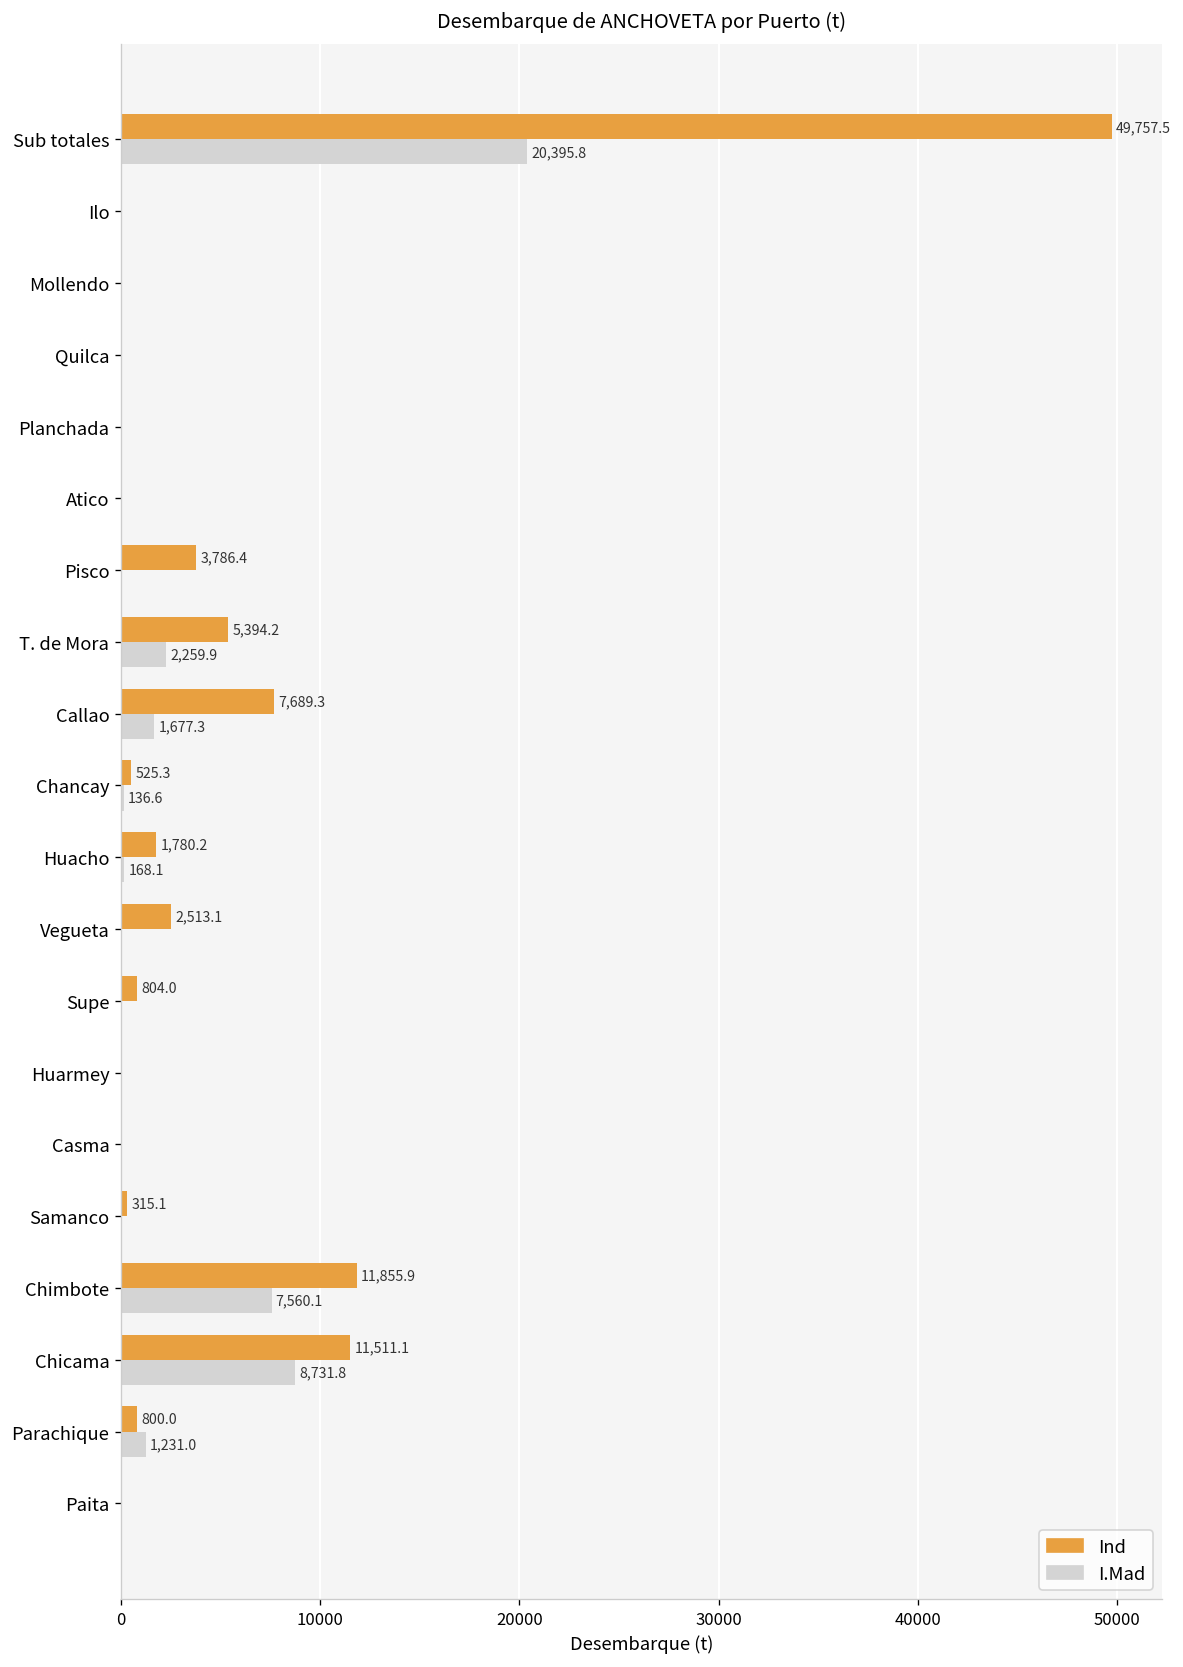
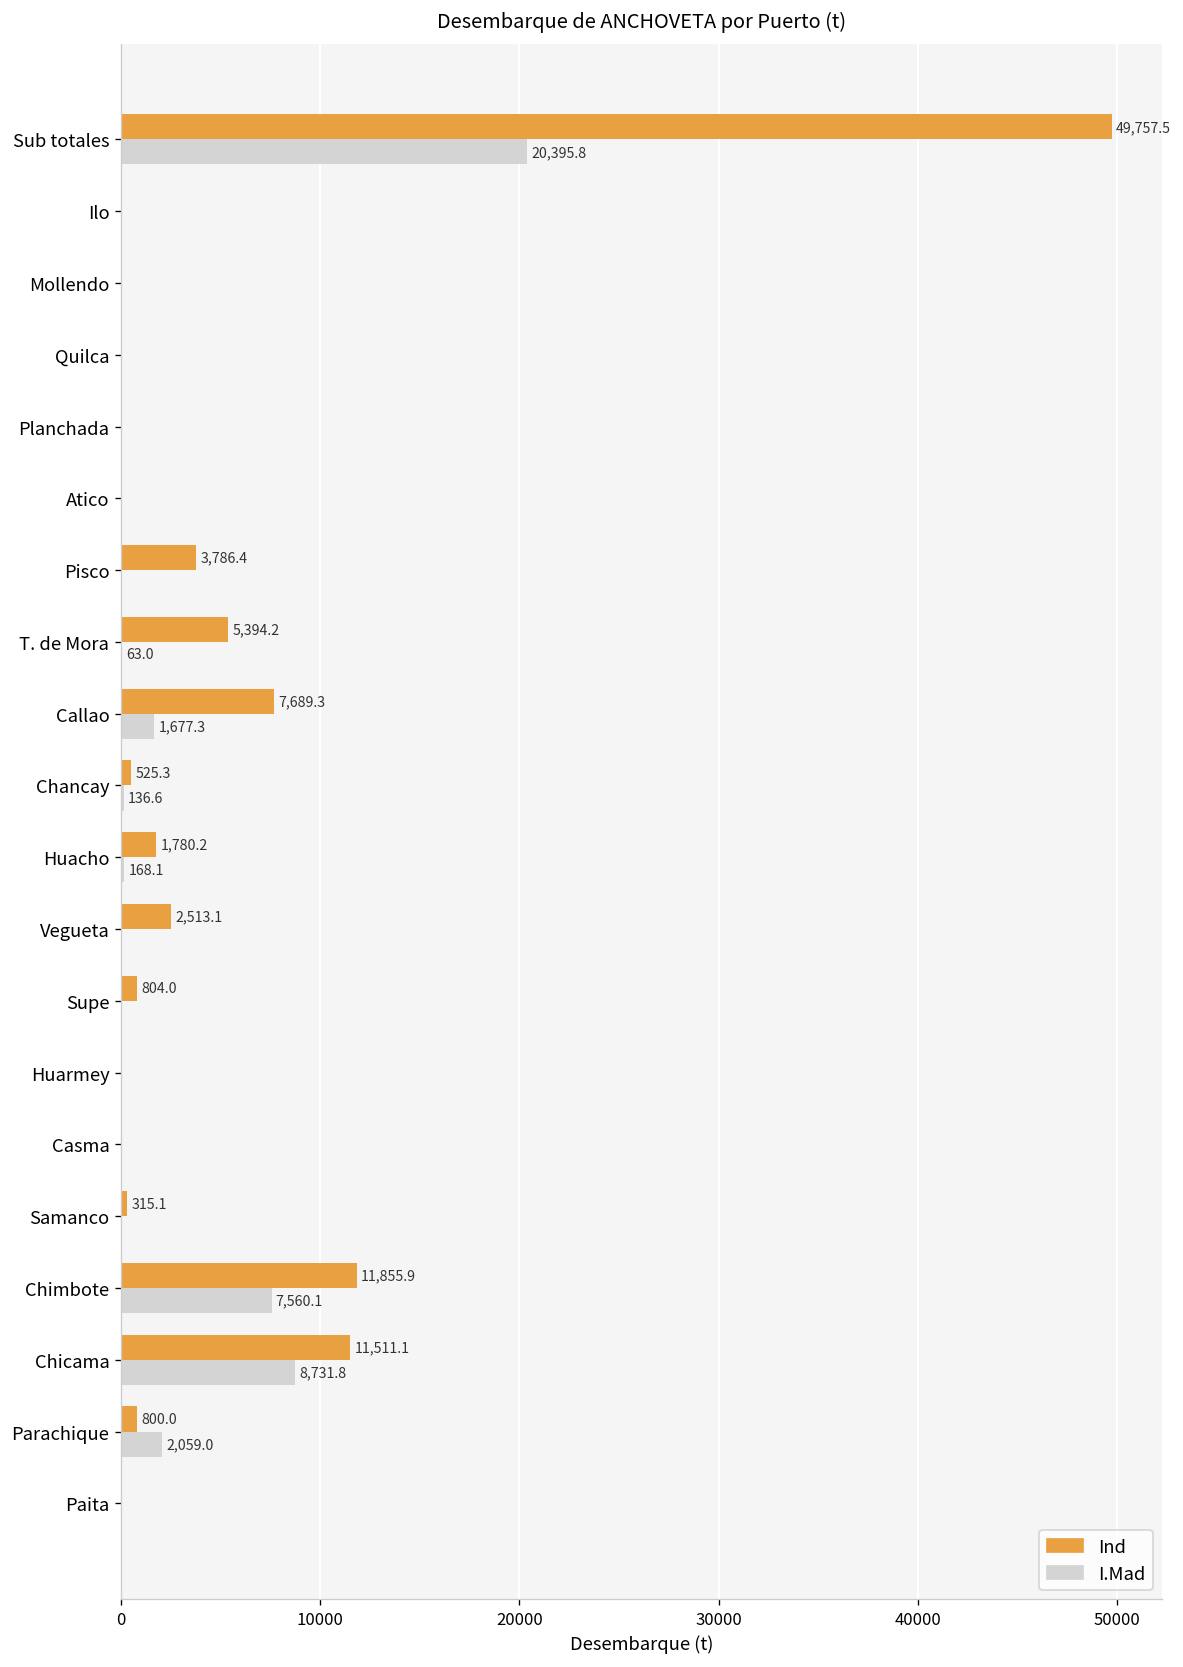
I.Mad, T. de Mora: 2,259.9 -> 63.0
I.Mad, Parachique: 1,231.0 -> 2,059.0
